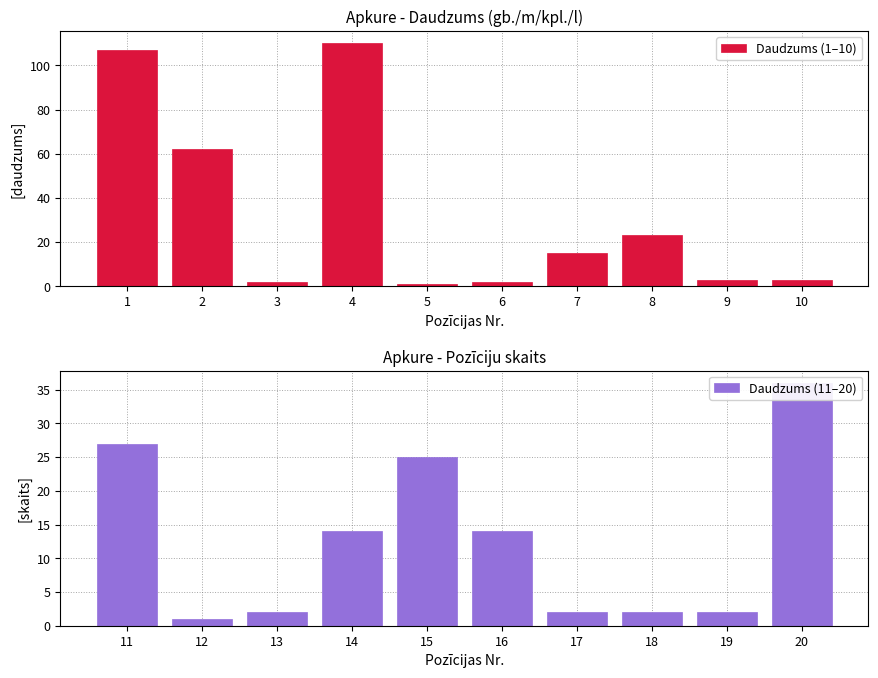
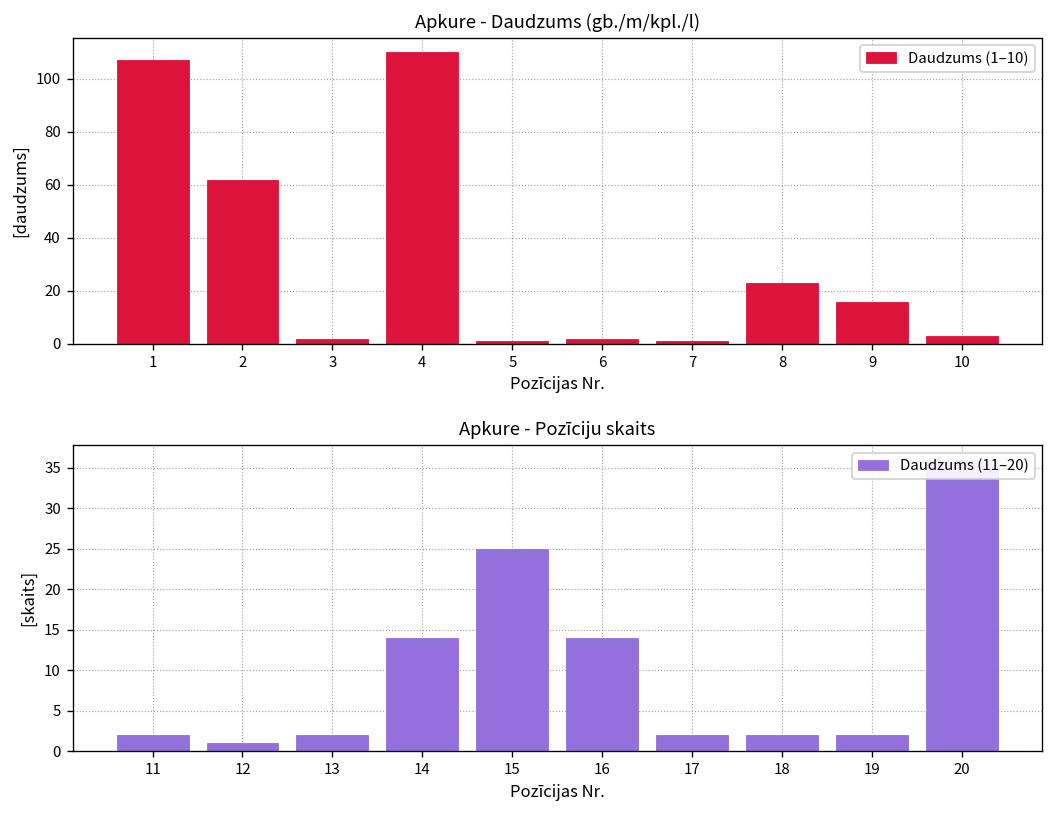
Apkure - Daudzums (gb./m/kpl./l), 7: 15 -> 1
Apkure - Daudzums (gb./m/kpl./l), 9: 3 -> 16
Apkure - Pozīciju skaits, 11: 27 -> 2
